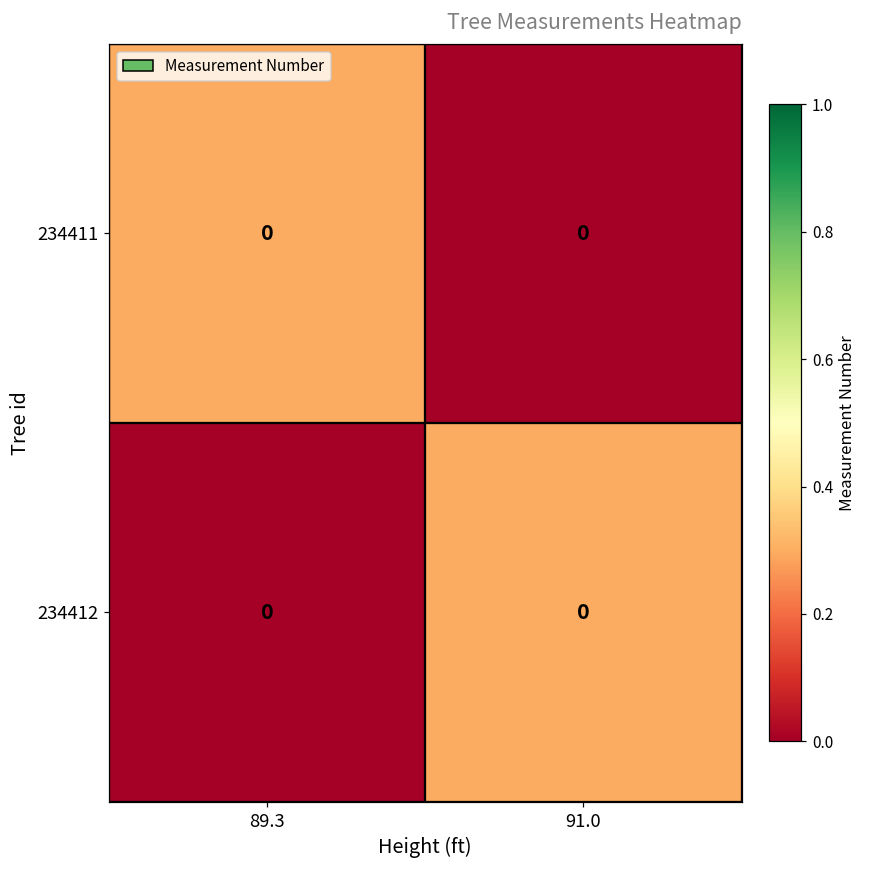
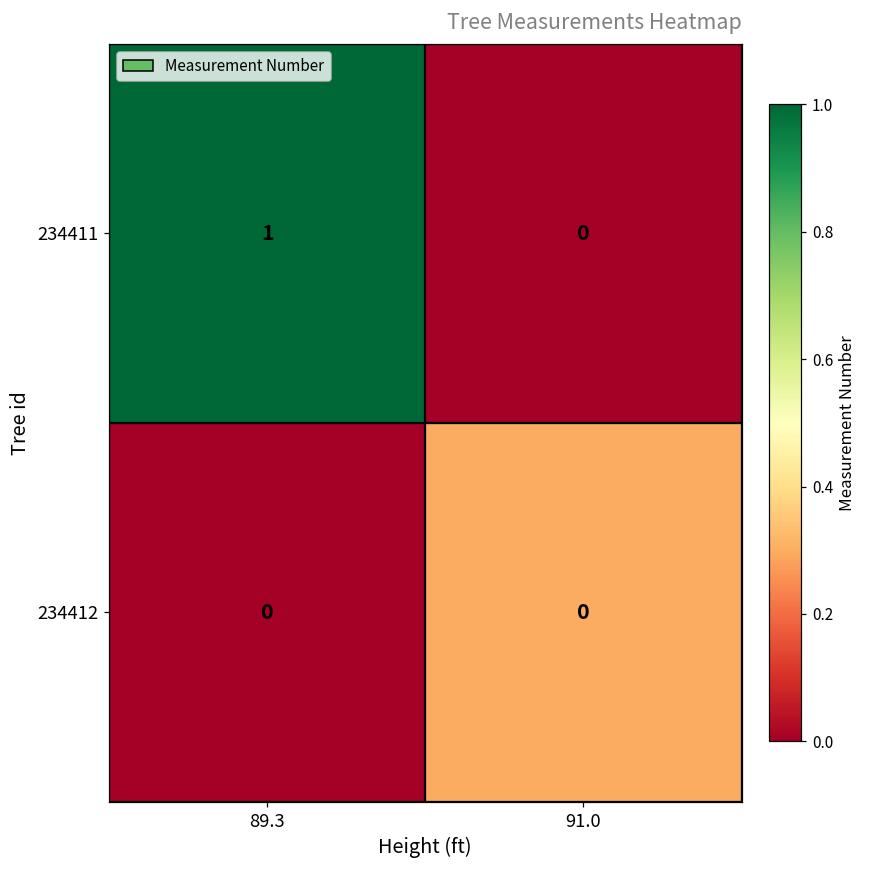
234411, 89.3: 0 -> 1
